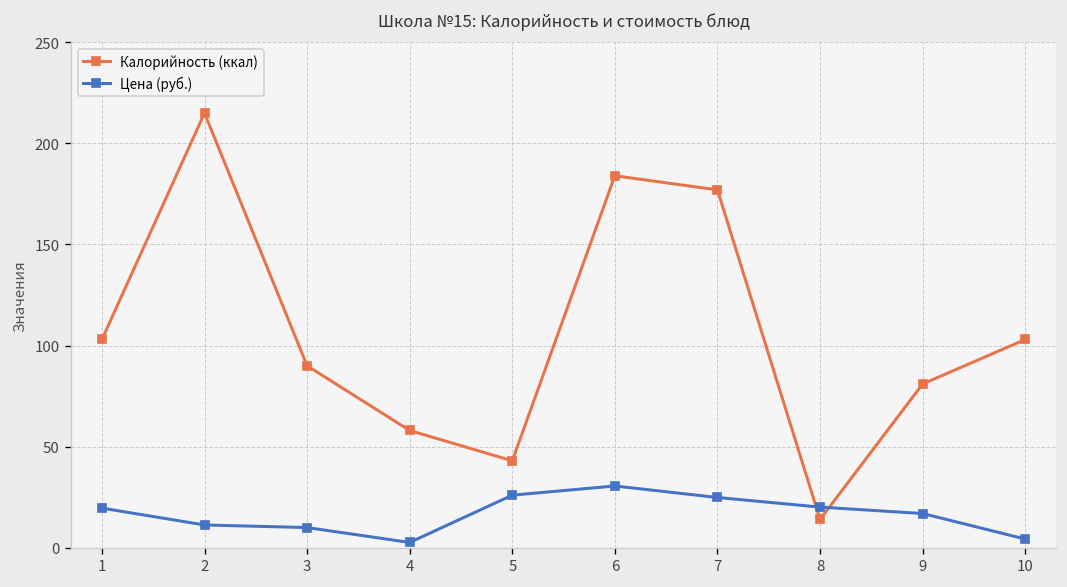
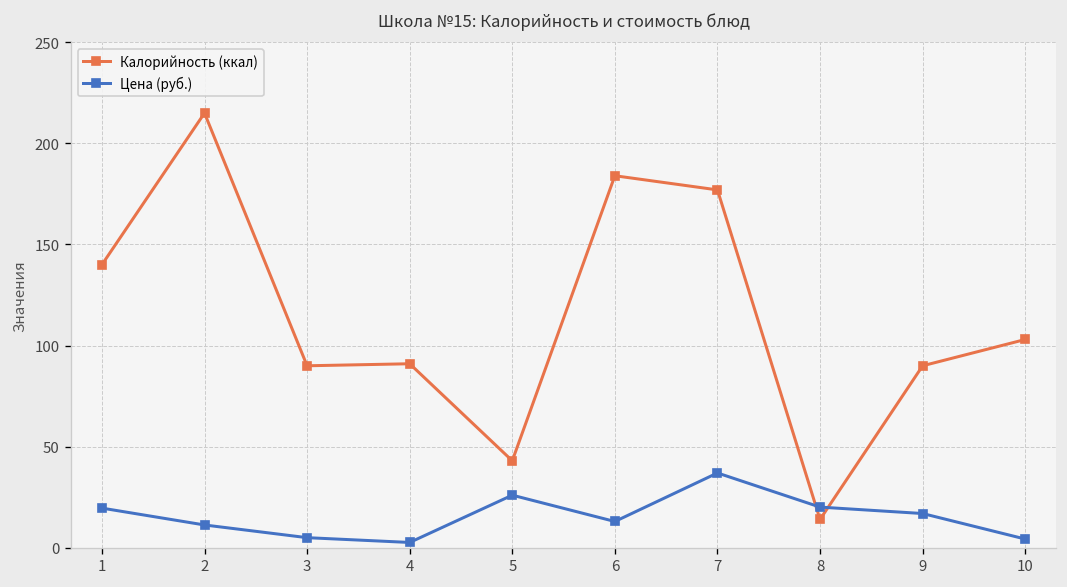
Калорийность (ккал), 1: 103 -> 140
Цена (руб.), 3: 10 -> 5
Калорийность (ккал), 4: 58 -> 91
Цена (руб.), 6: 31 -> 13
Цена (руб.), 7: 25 -> 37
Калорийность (ккал), 9: 81 -> 90
